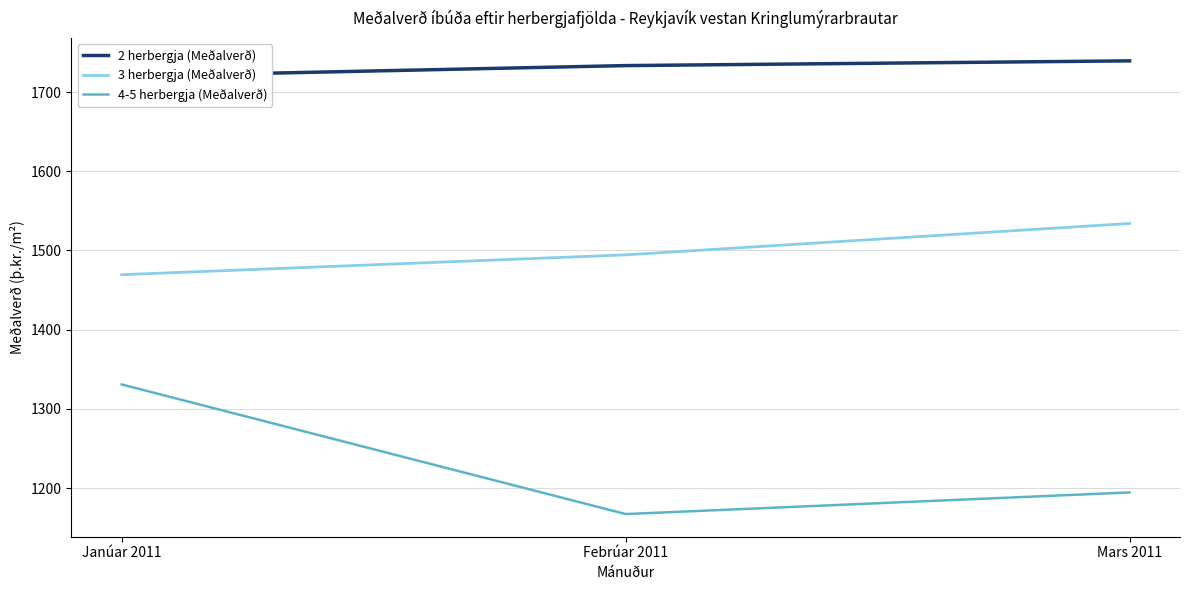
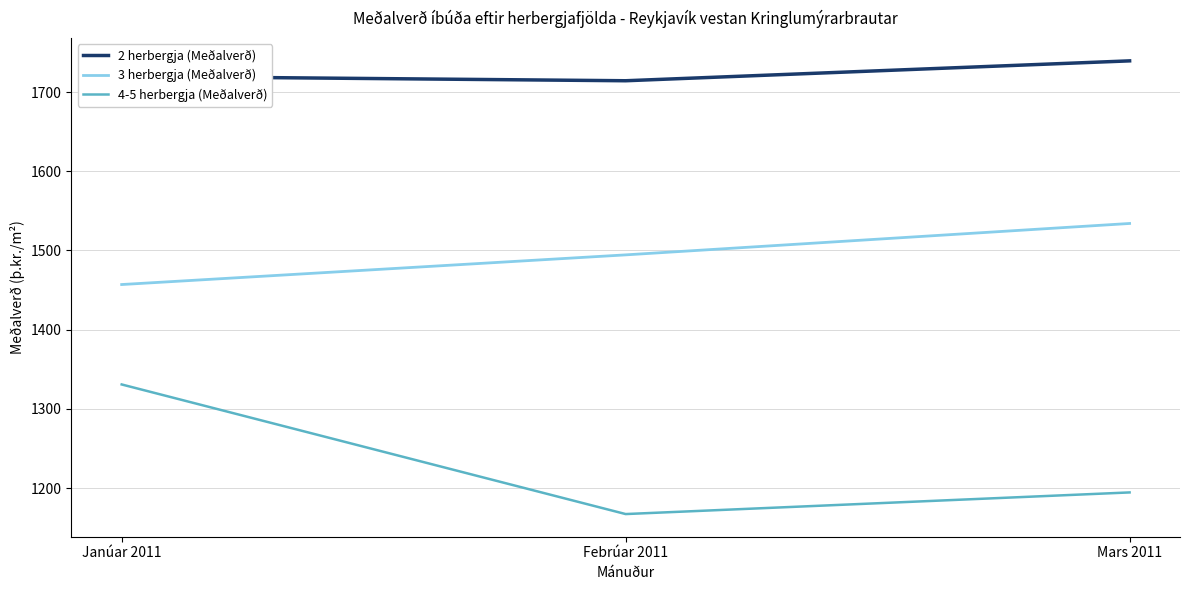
3 herbergja (Meðalverð), Janúar 2011: 1470 -> 1460
2 herbergja (Meðalverð), Febrúar 2011: 1730 -> 1710
